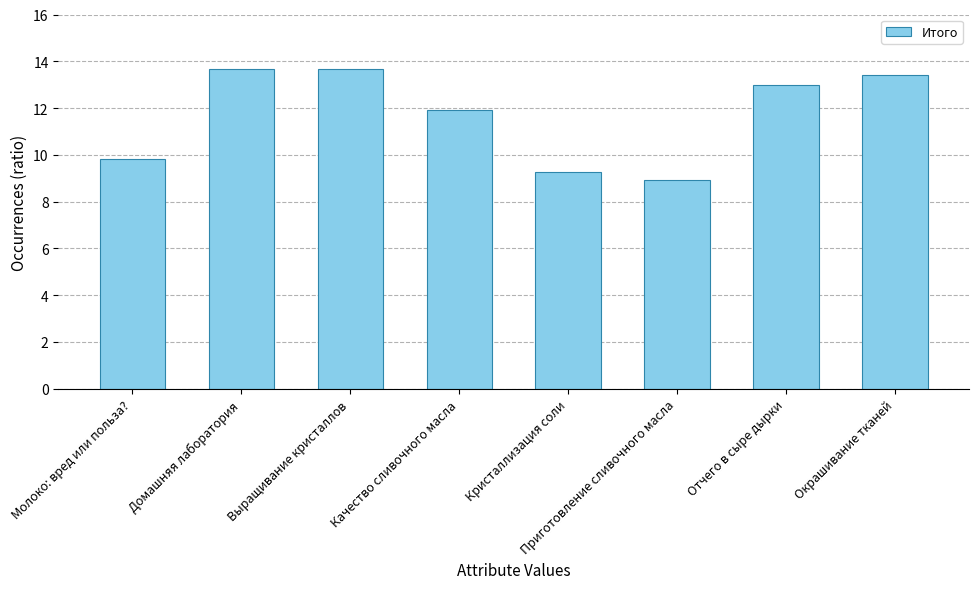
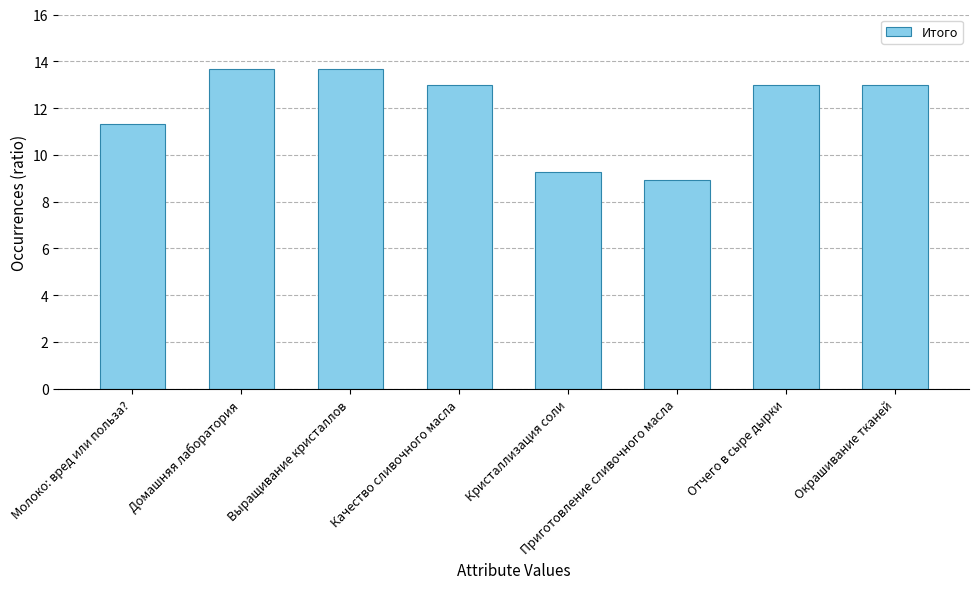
Молоко: вред или польза?: 9.8 -> 11.3
Качество сливочного масла: 11.9 -> 13.0
Окрашивание тканей: 13.4 -> 13.0
